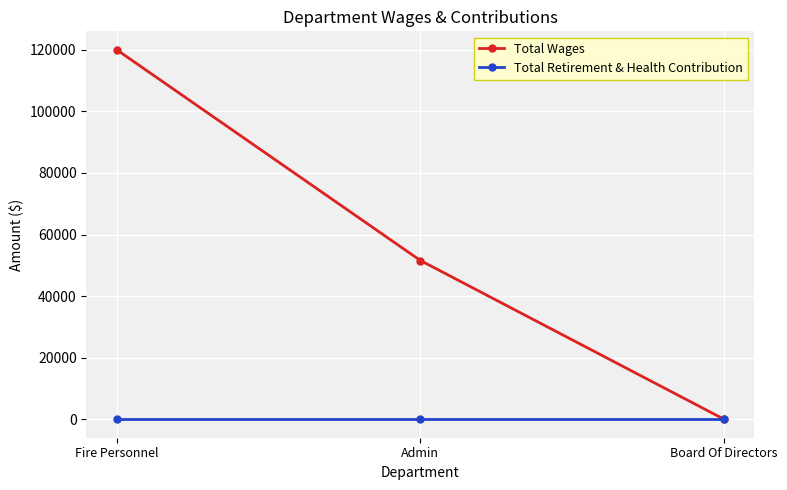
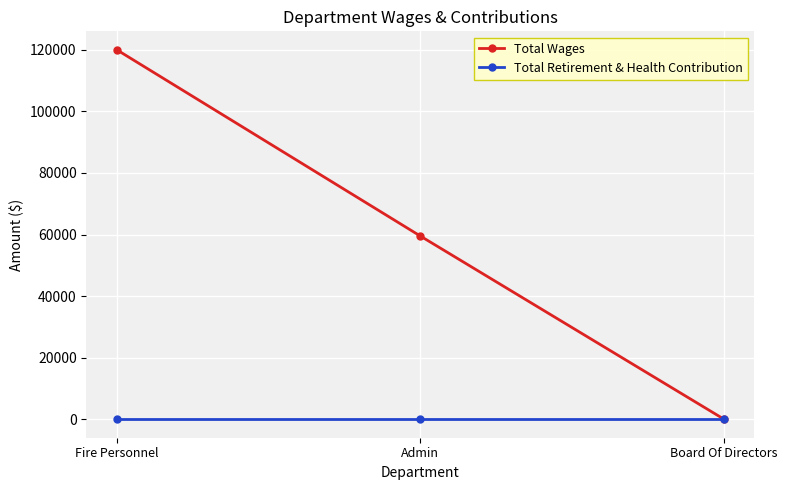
Total Wages, Admin: 52000 -> 60000
